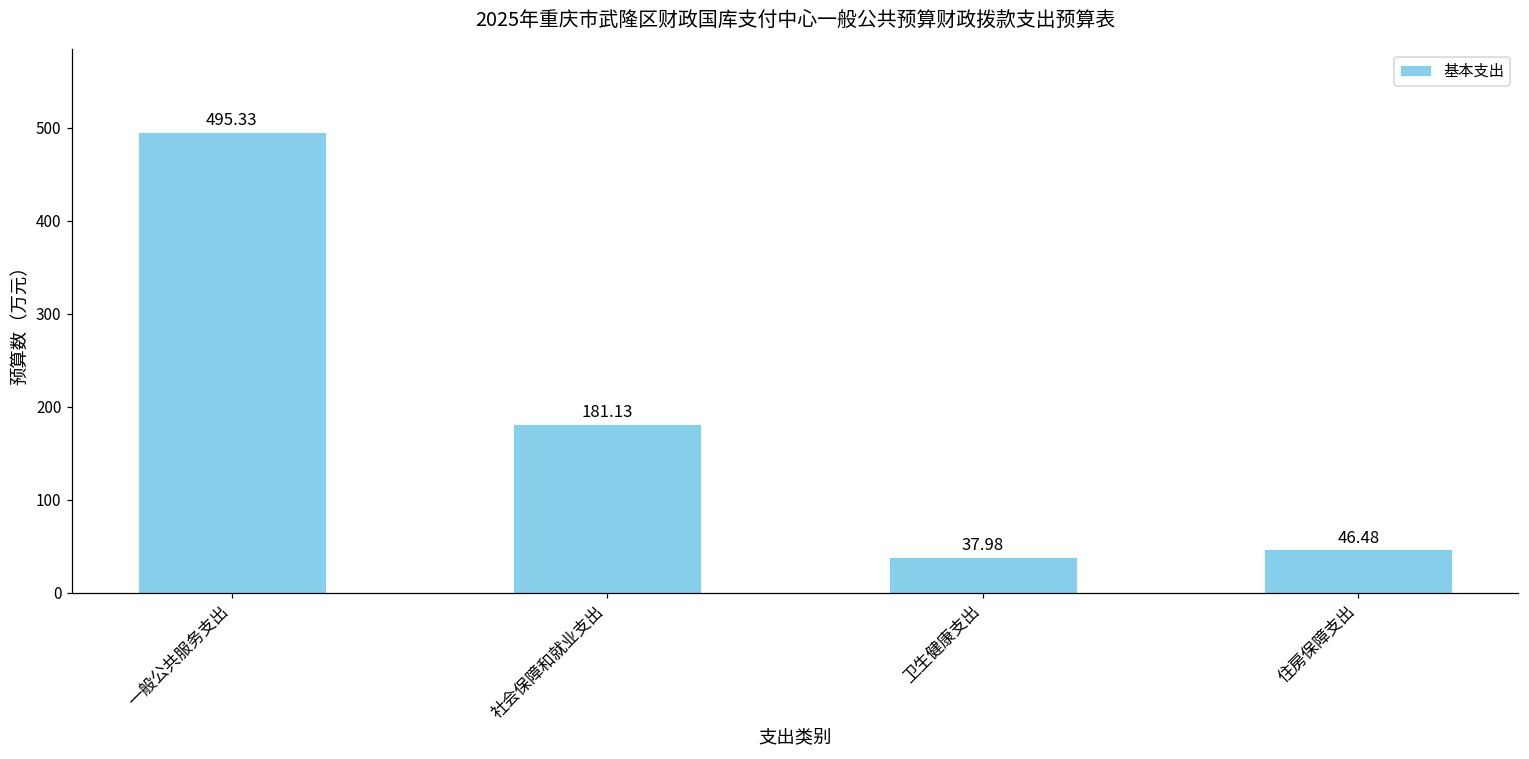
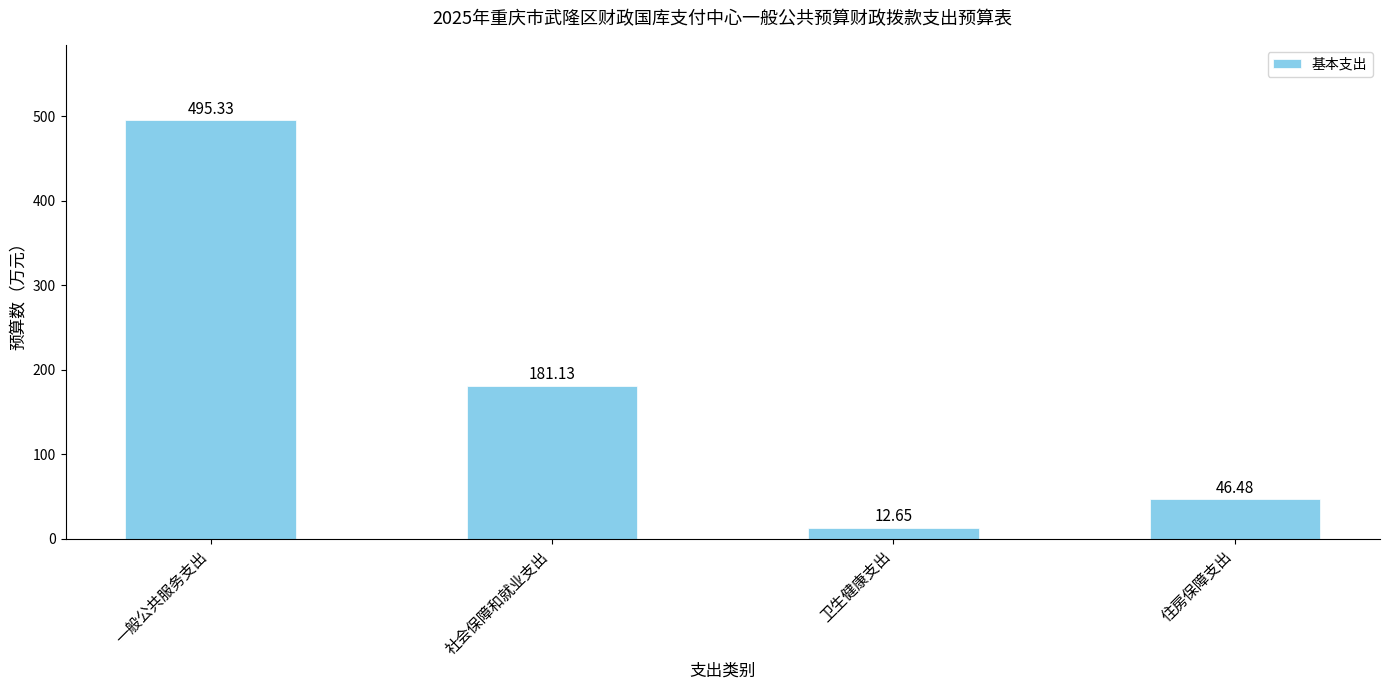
卫生健康支出: 37.98 -> 12.65
